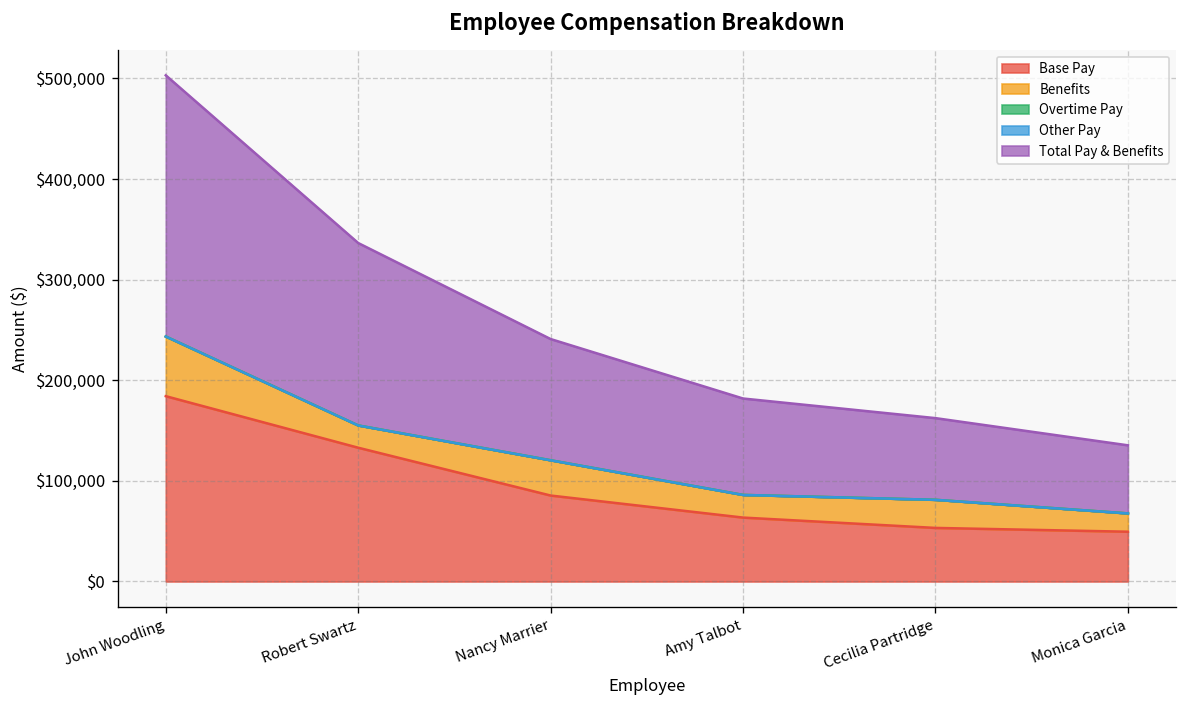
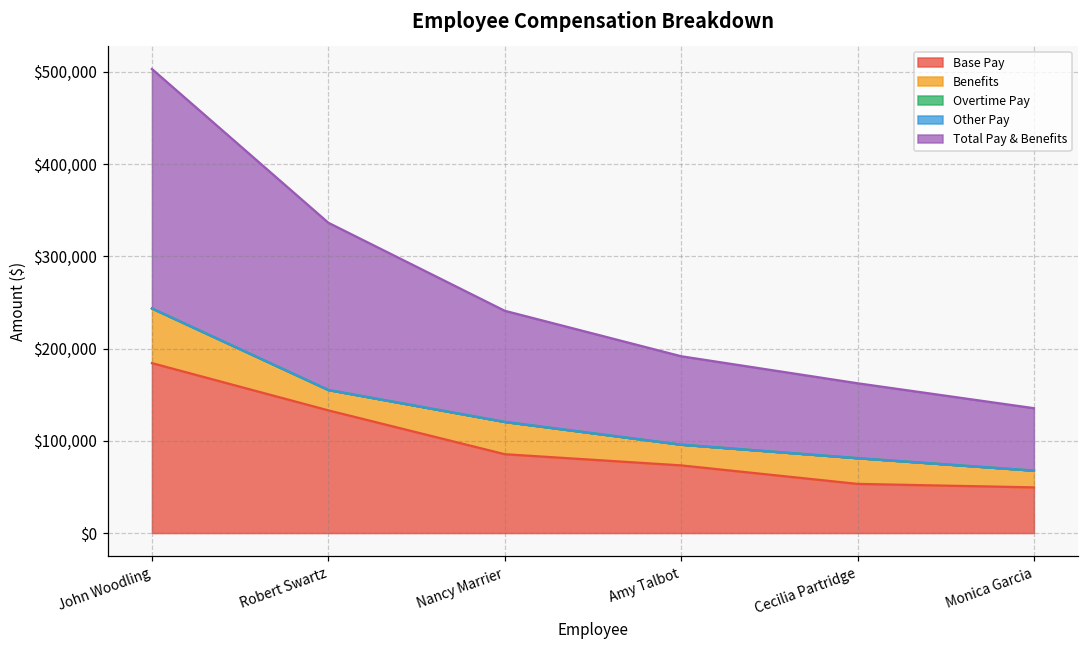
Base Pay, Amy Talbot: $60,000 -> $70,000
